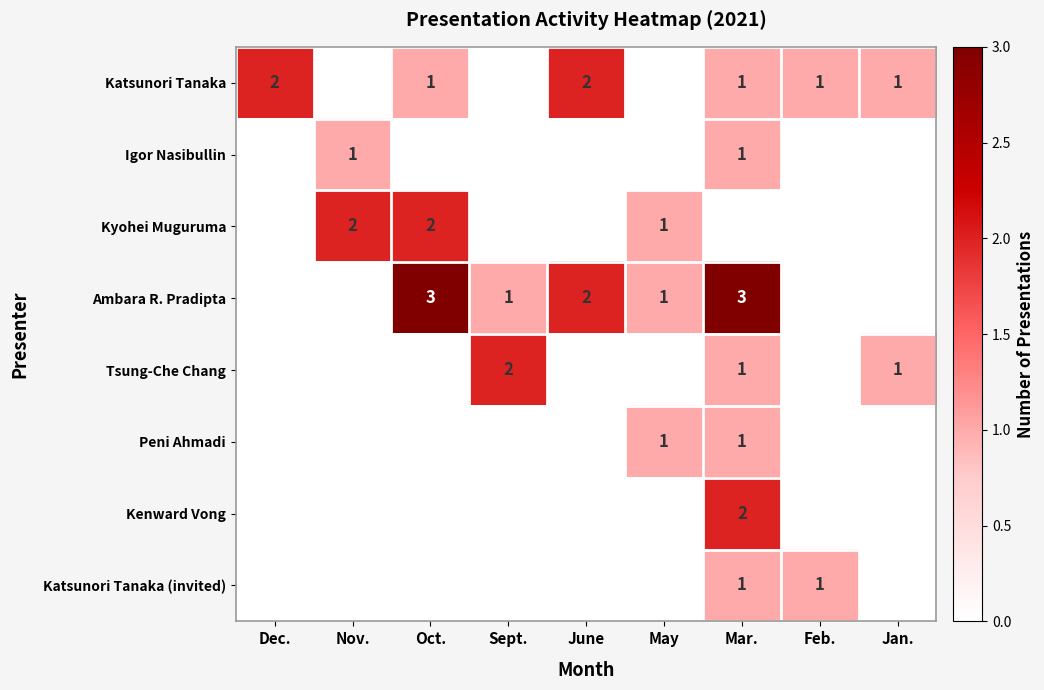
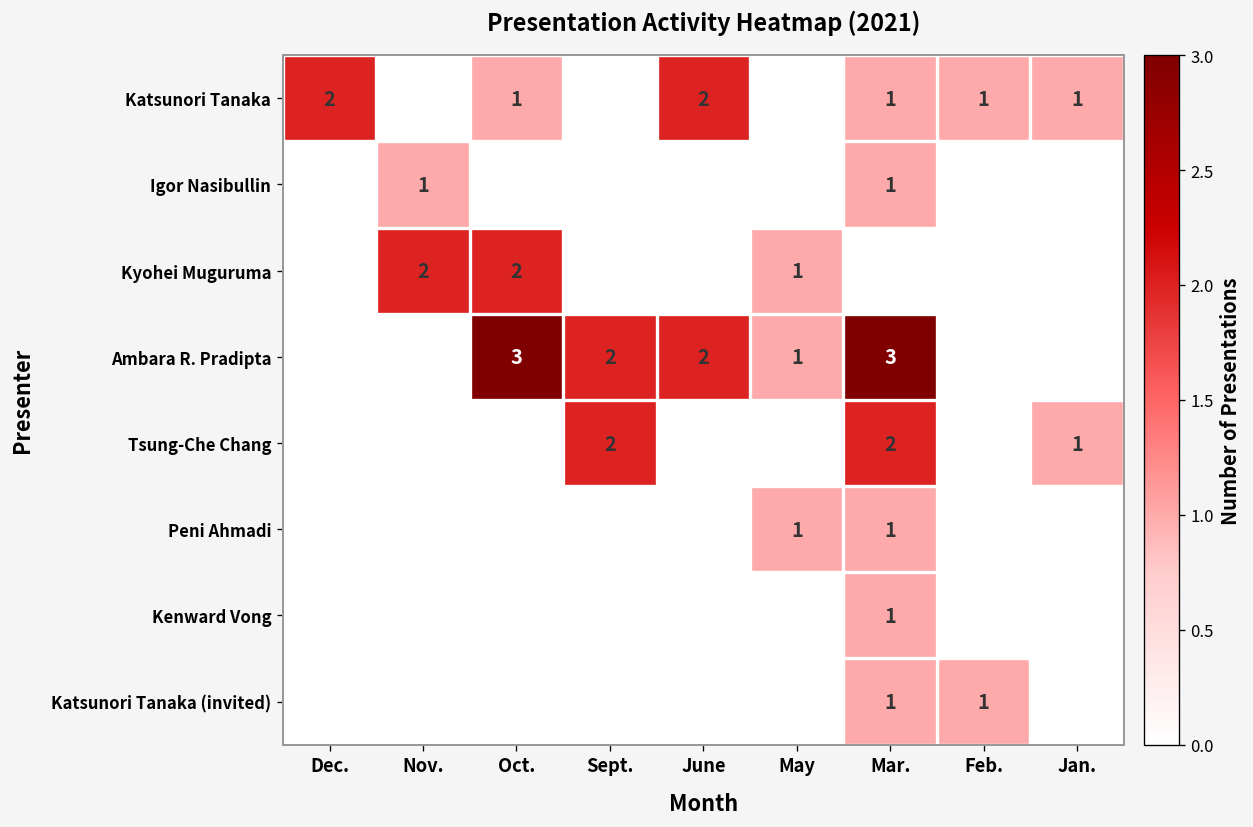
Ambara R. Pradipta, Sept.: 1 -> 2
Tsung-Che Chang, Mar.: 1 -> 2
Kenward Vong, Mar.: 2 -> 1
